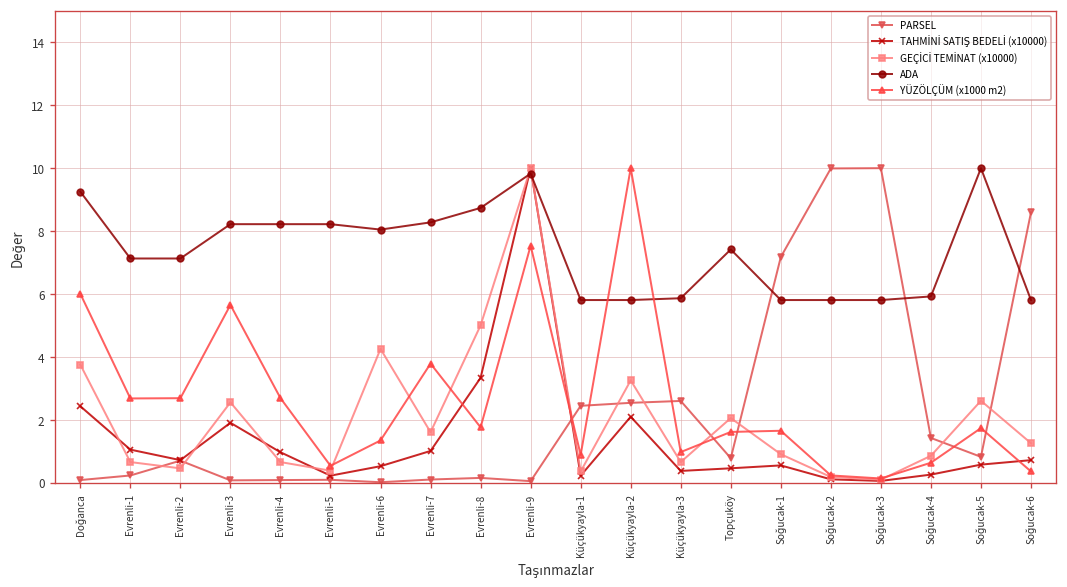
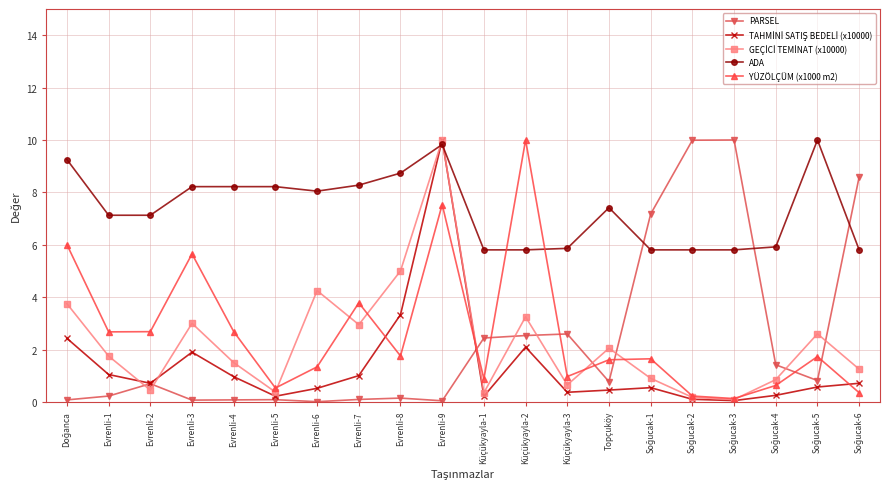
GEÇİCİ TEMİNAT (x10000), Evrenli-1: 0.7 -> 1.8
GEÇİCİ TEMİNAT (x10000), Evrenli-3: 2.6 -> 3.0
GEÇİCİ TEMİNAT (x10000), Evrenli-4: 0.7 -> 1.5
GEÇİCİ TEMİNAT (x10000), Evrenli-7: 1.6 -> 3.0
